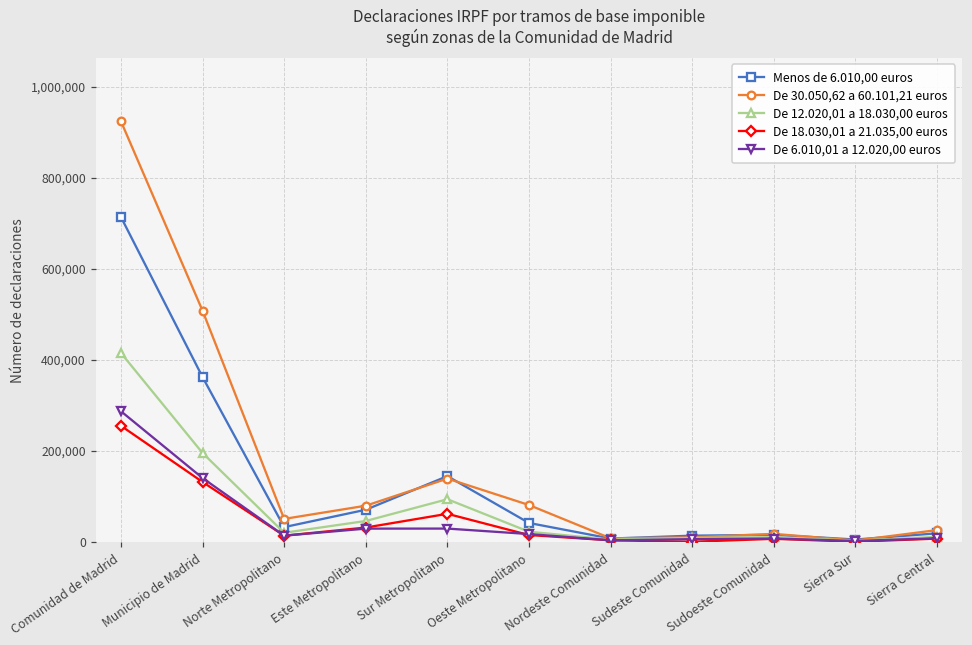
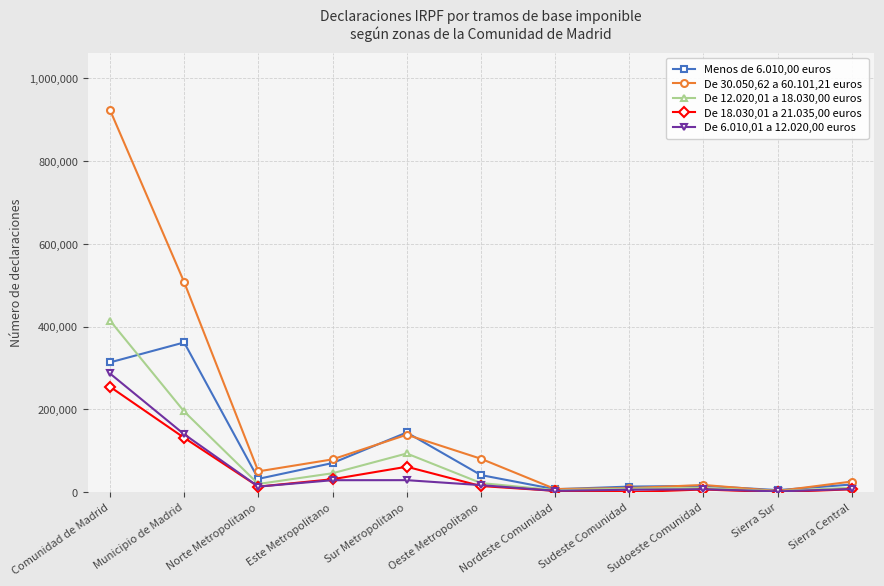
Menos de 6.010,00 euros, Comunidad de Madrid: 710,000 -> 310,000
